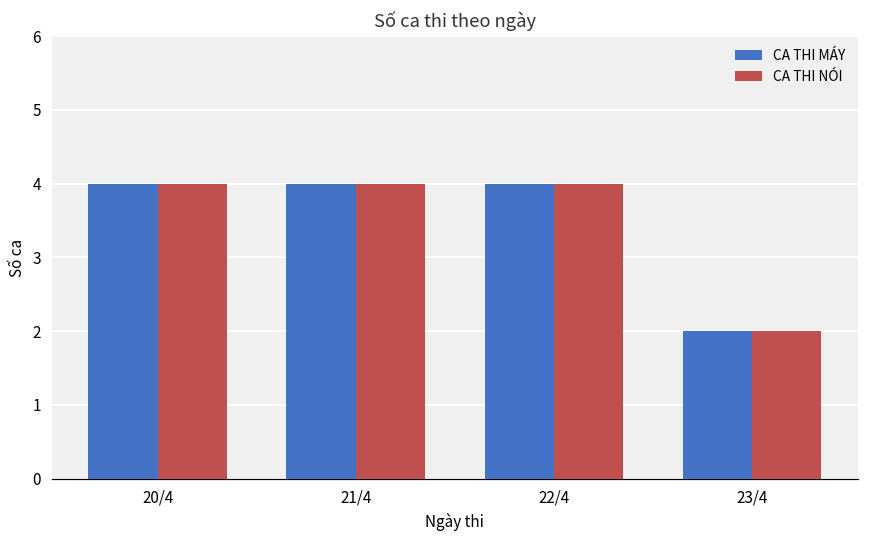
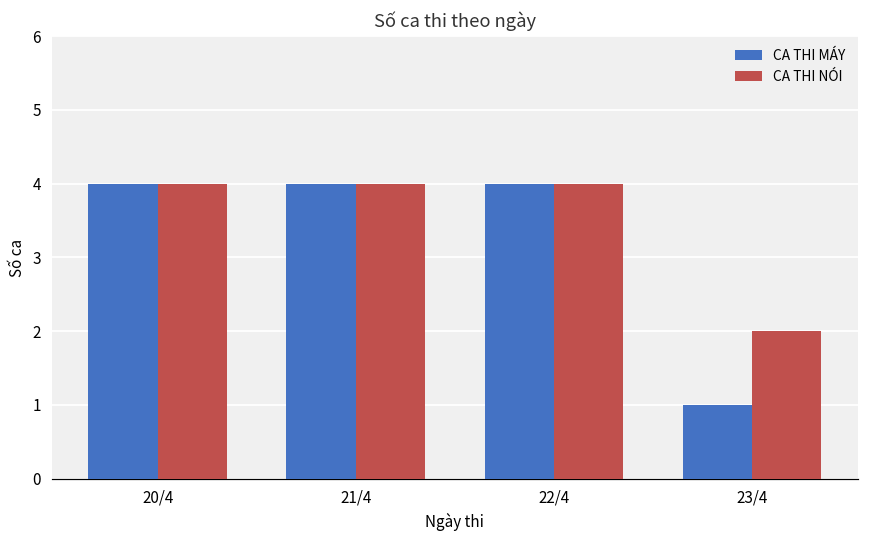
CA THI MÁY, 23/4: 2 -> 1
